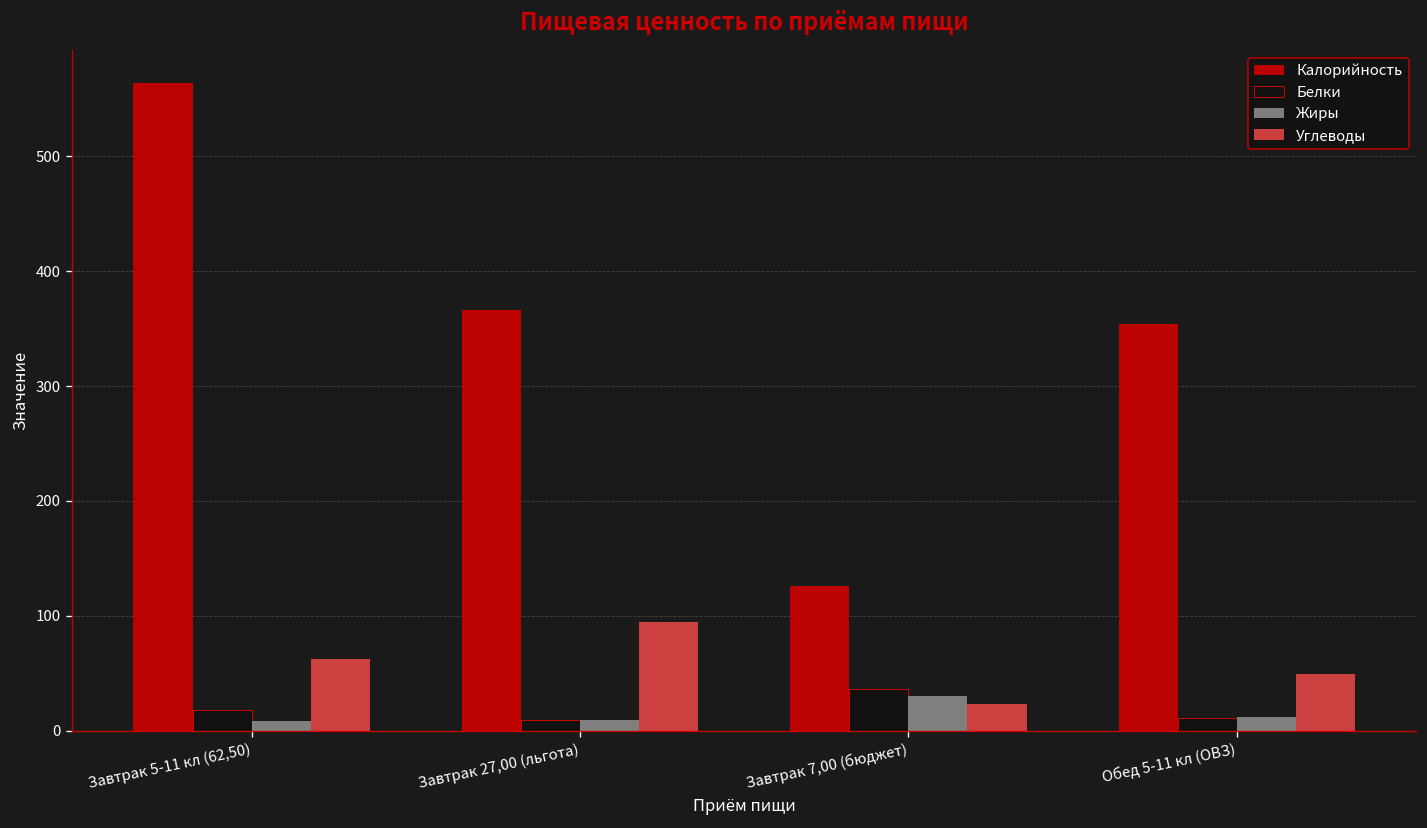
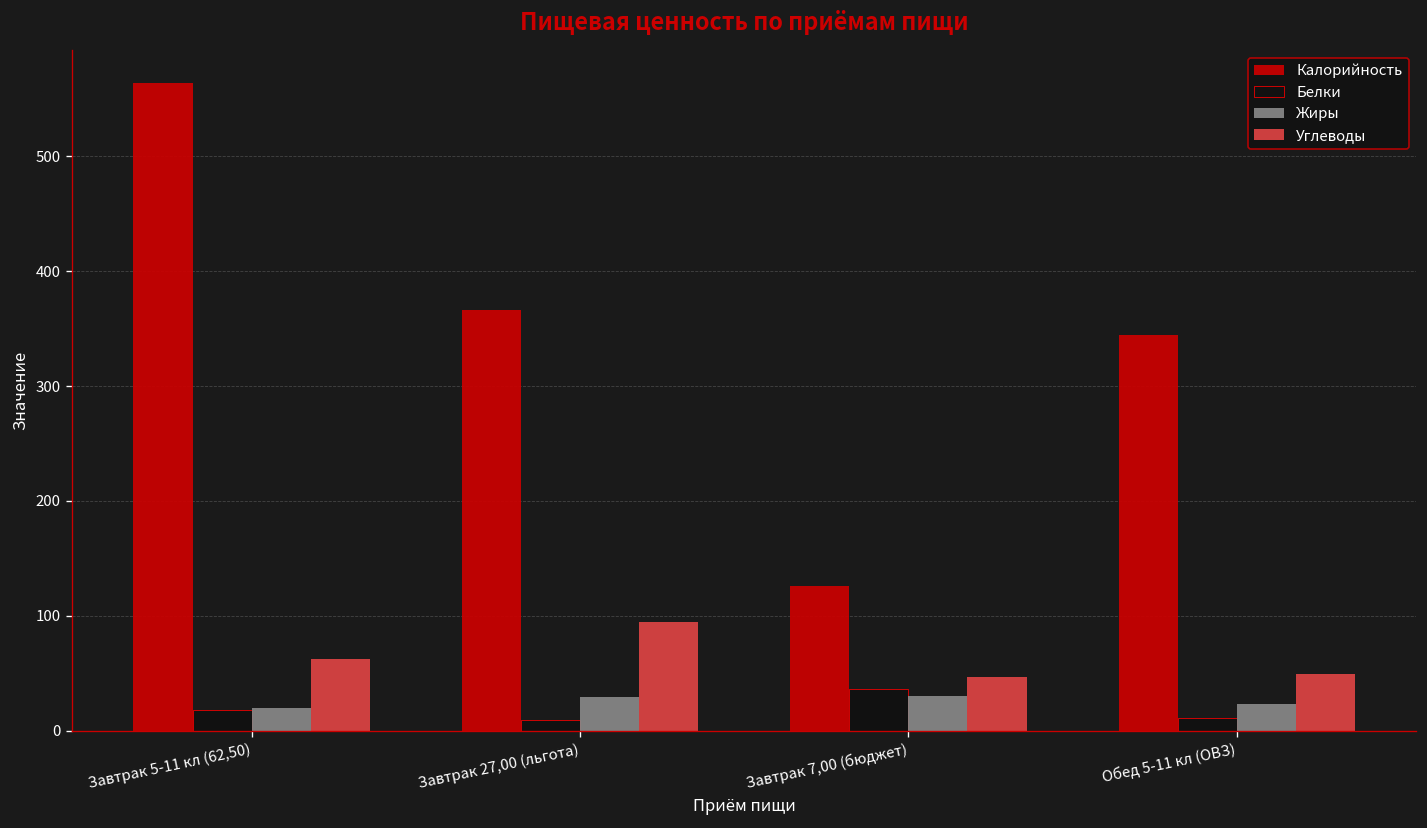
Жиры, Завтрак 5-11 кл (62,50): 10 -> 20
Жиры, Завтрак 27,00 (льгота): 10 -> 30
Углеводы, Завтрак 7,00 (бюджет): 20 -> 50
Калорийность, Обед 5-11 кл (ОВЗ): 350 -> 340
Жиры, Обед 5-11 кл (ОВЗ): 10 -> 20
